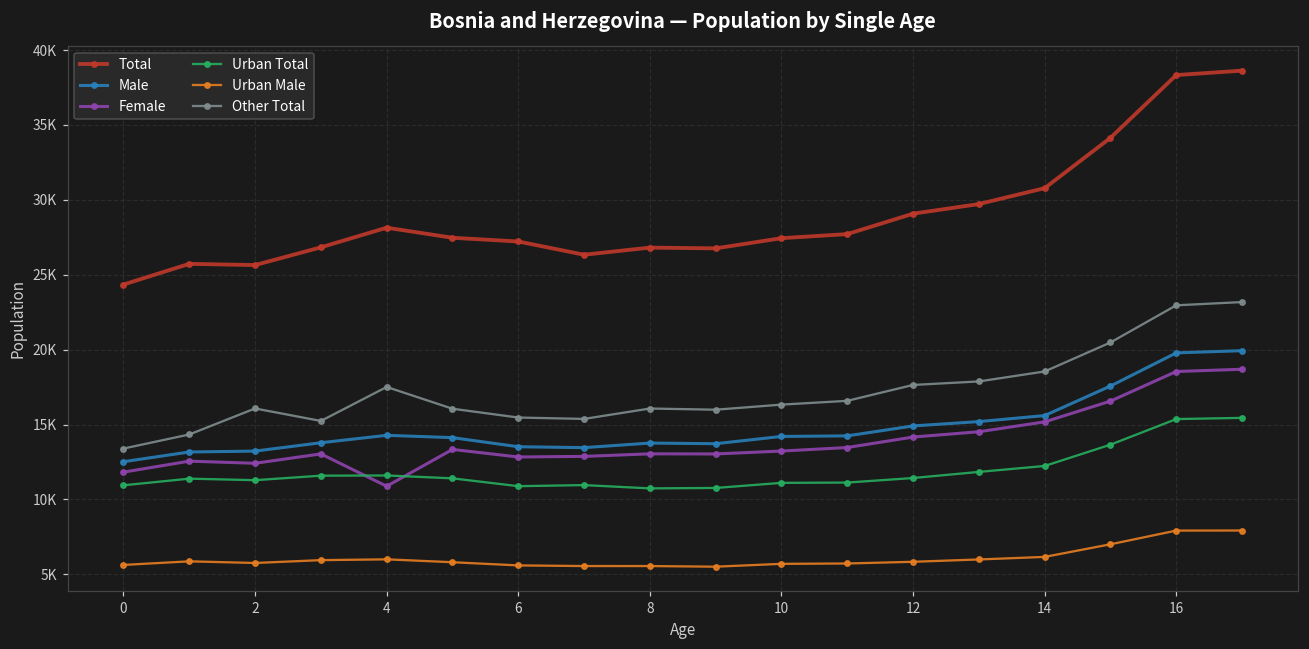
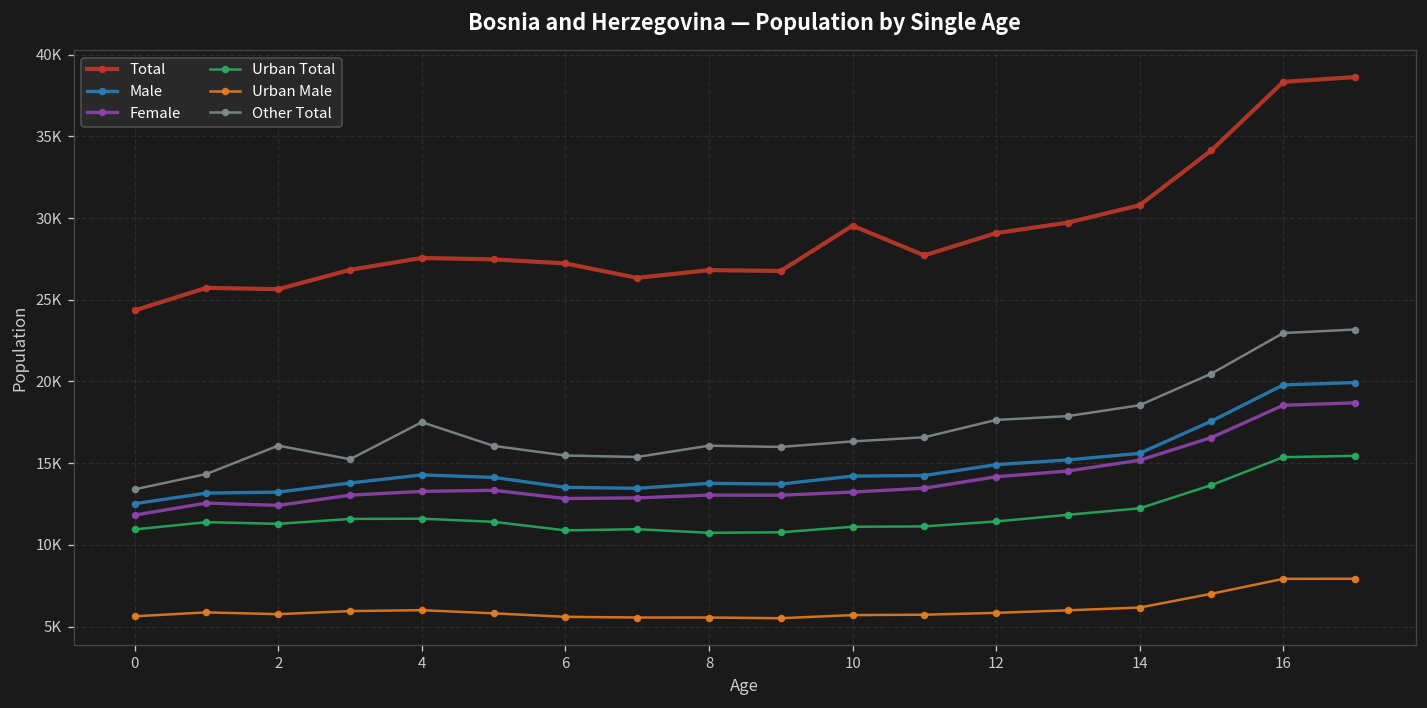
Total, 4: 28100 -> 27600
Female, 4: 10900 -> 13300
Total, 10: 27400 -> 29500
